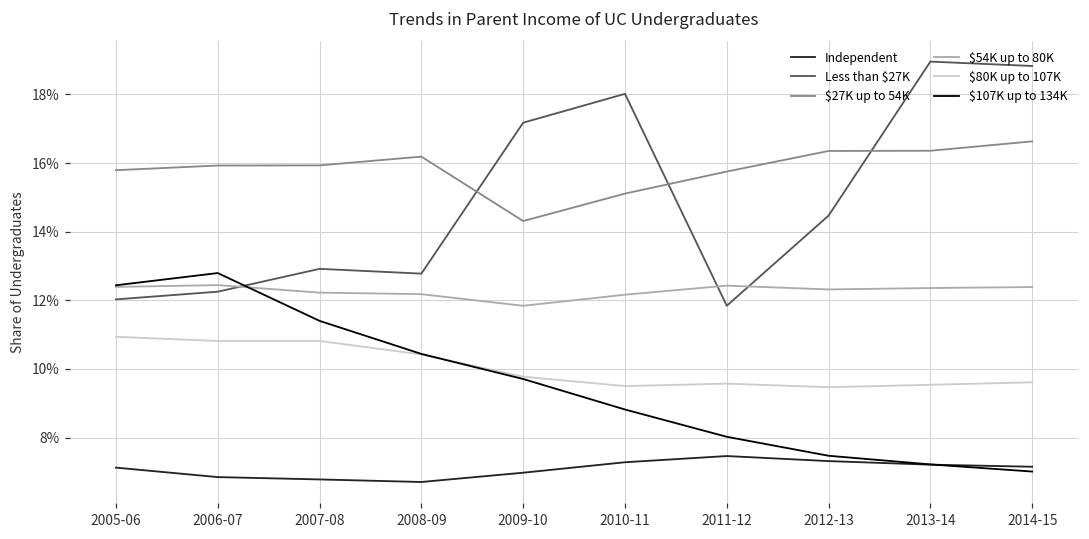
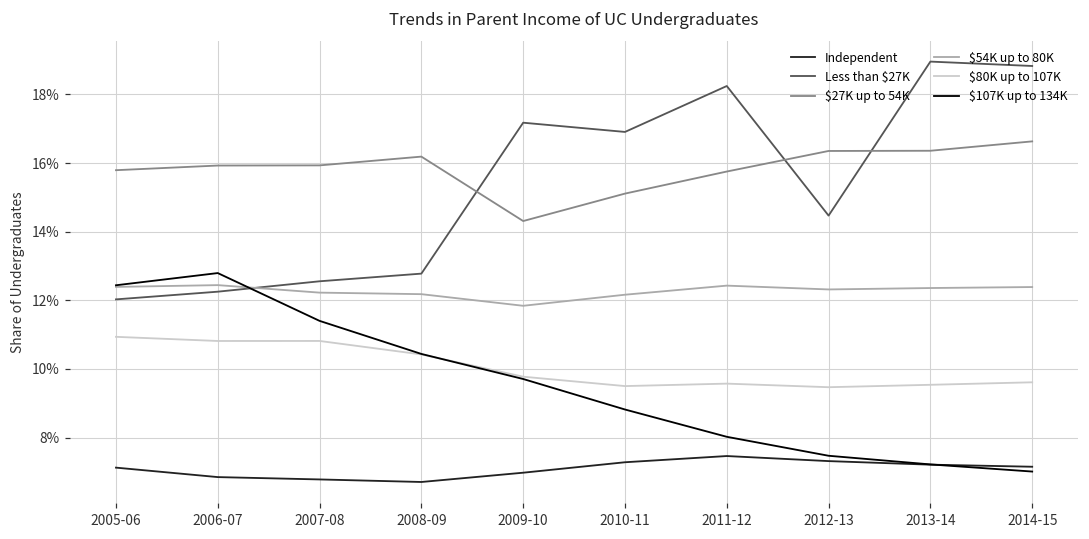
Less than $27K, 2007-08: 12.9% -> 12.6%
Less than $27K, 2010-11: 18.0% -> 16.9%
Less than $27K, 2011-12: 11.8% -> 18.2%
